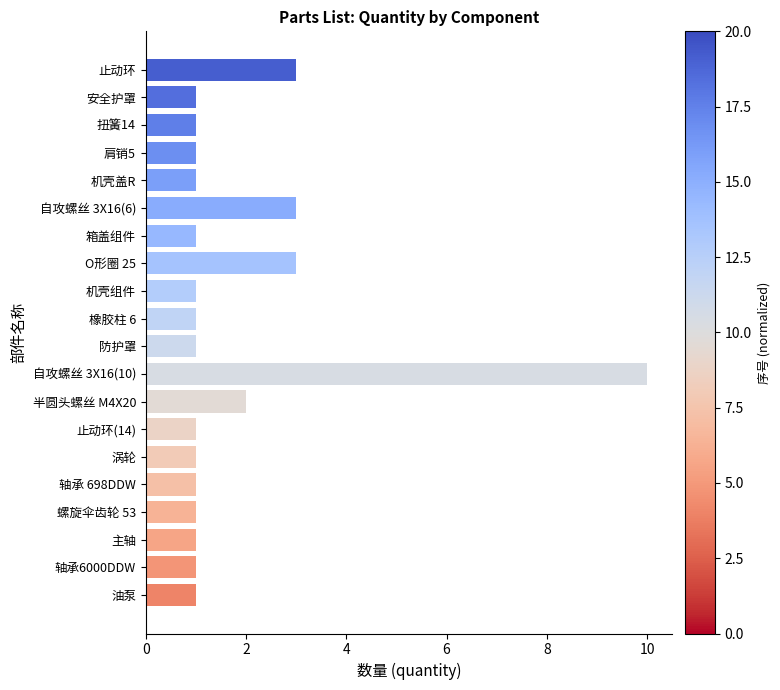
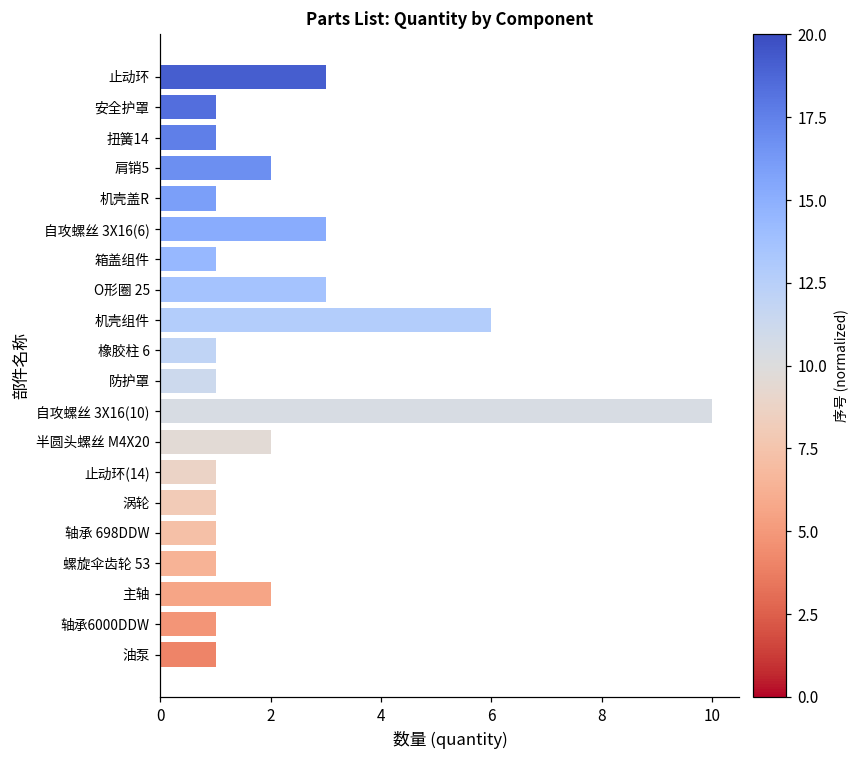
肩销5: 1 -> 2
机壳组件: 1 -> 6
主轴: 1 -> 2
